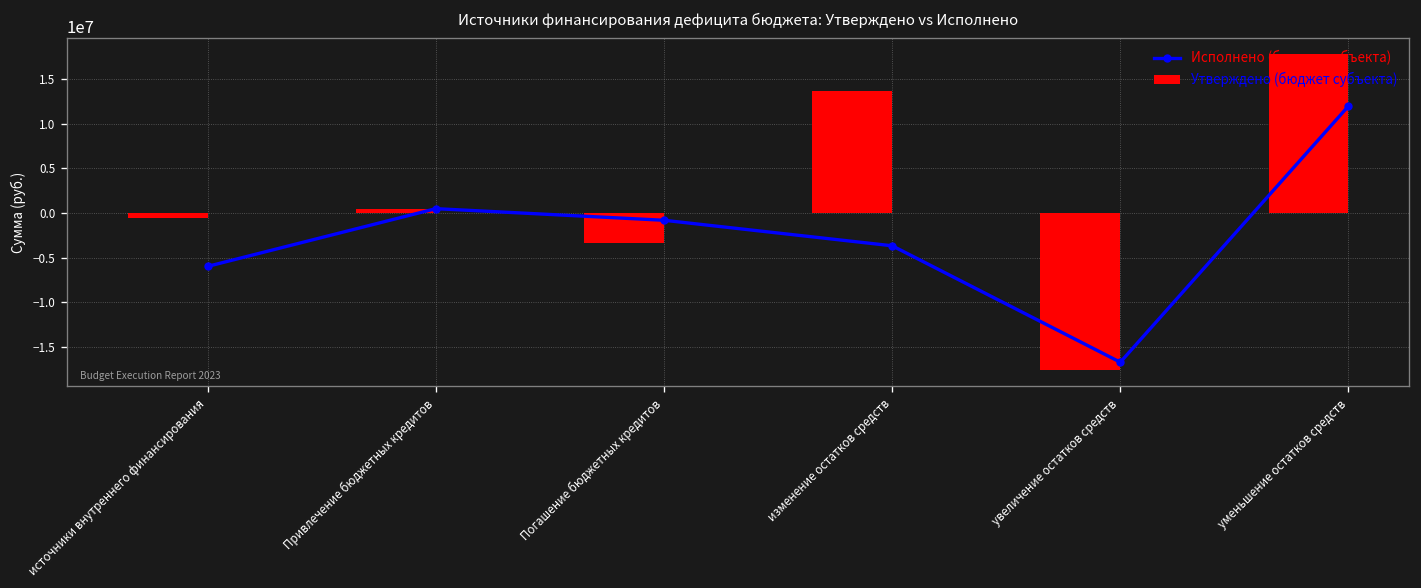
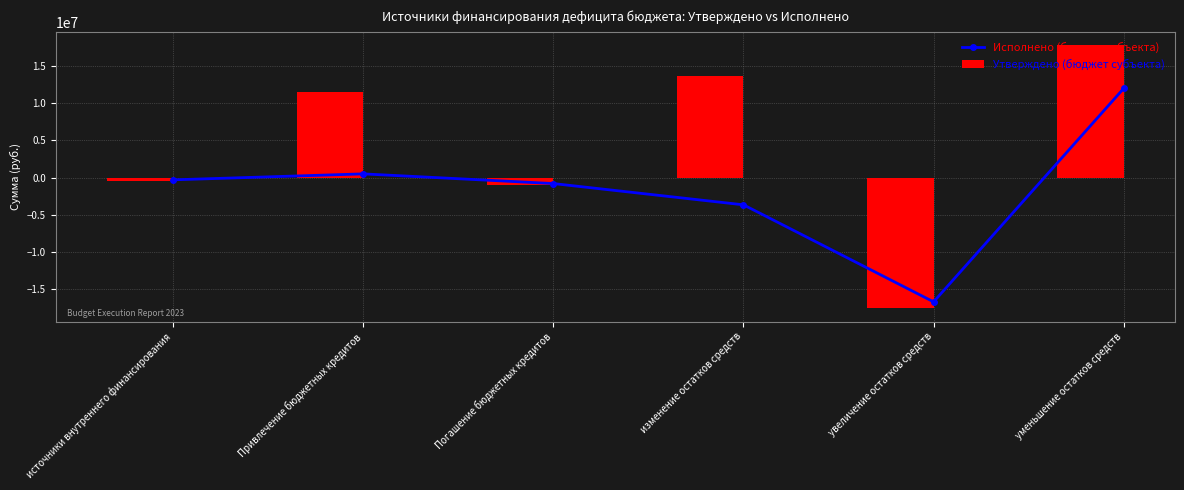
Исполнено (бюджет субъекта), источники внутреннего финансирования: -6000000 -> 0
Утверждено (бюджет субъекта), Привлечение бюджетных кредитов: 1000000 -> 12000000
Утверждено (бюджет субъекта), Погашение бюджетных кредитов: -3000000 -> -1000000
